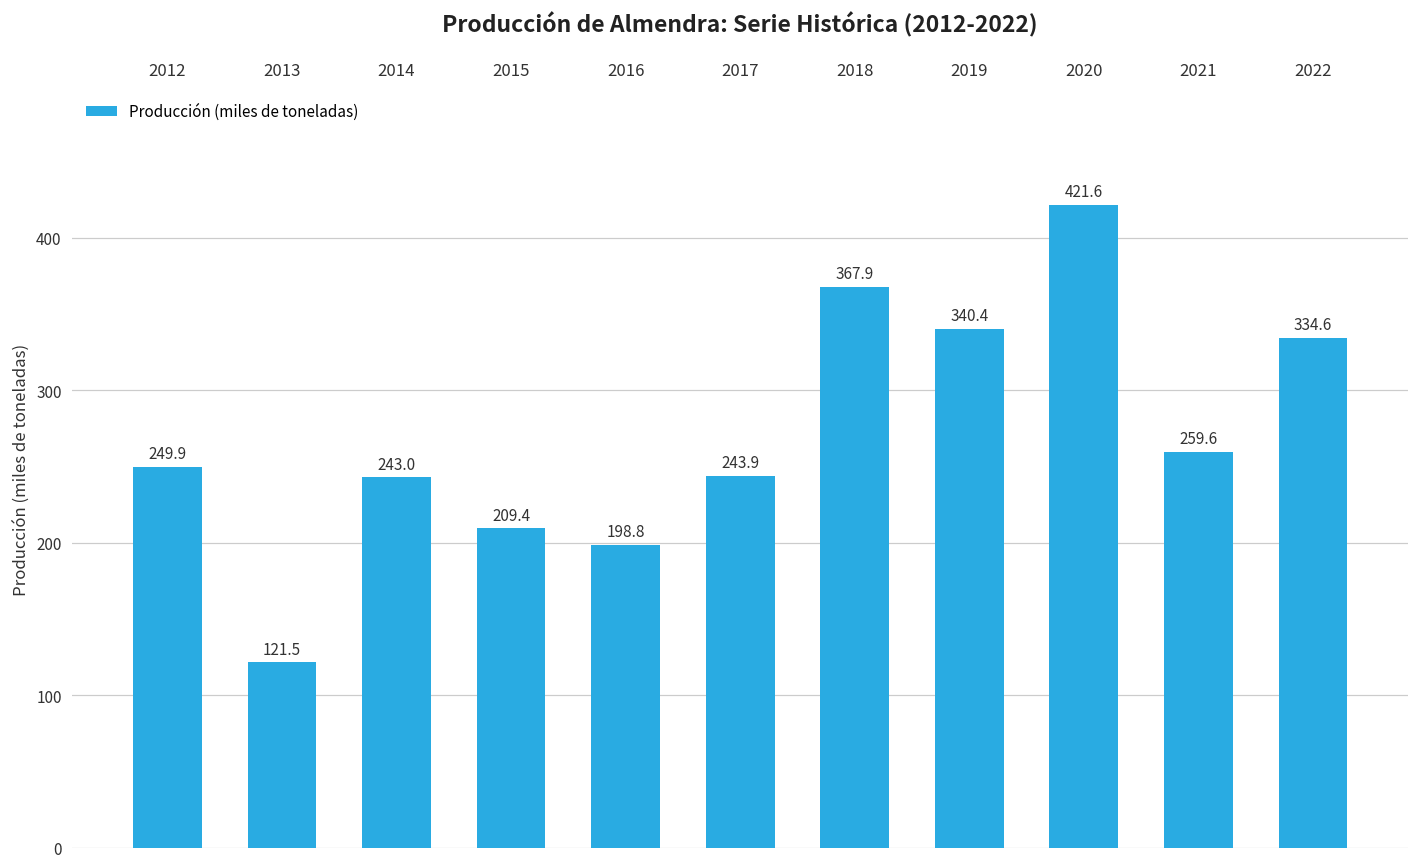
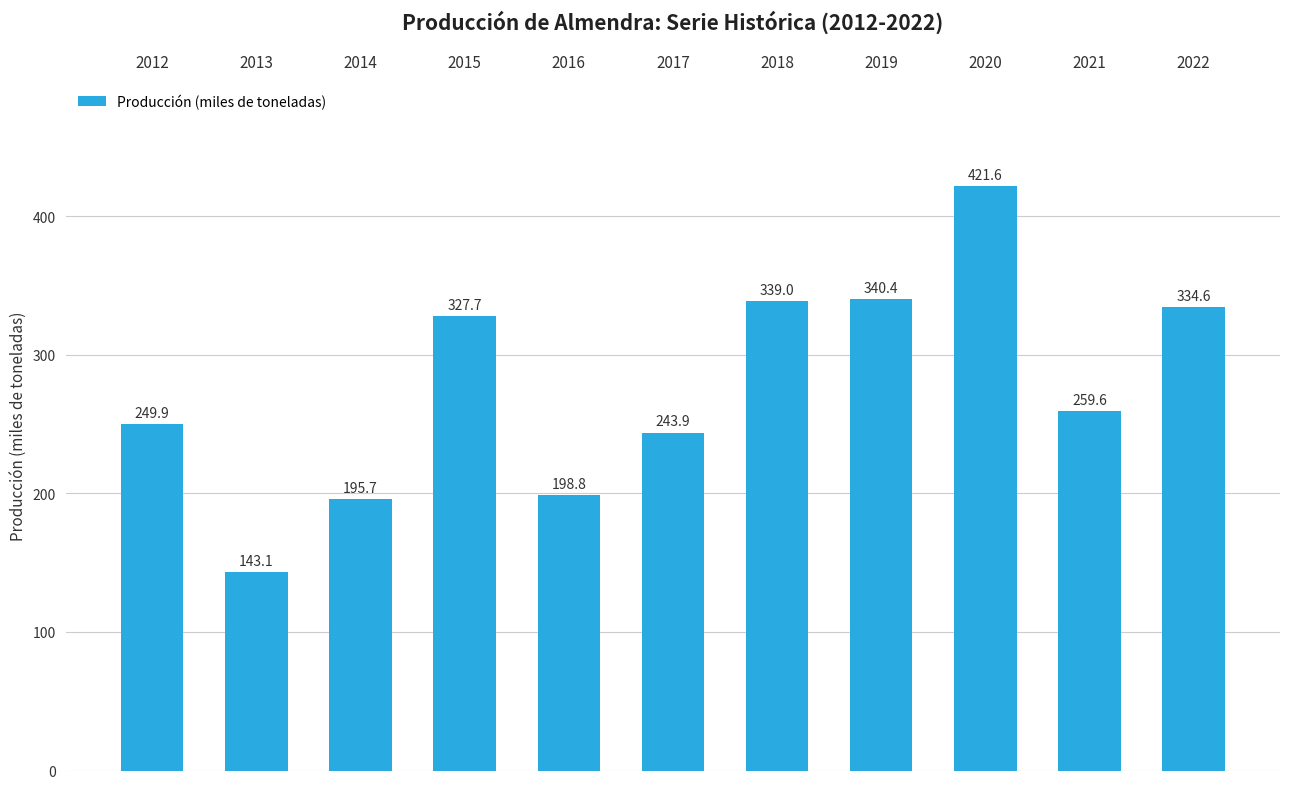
2013: 121.5 -> 143.1
2014: 243.0 -> 195.7
2015: 209.4 -> 327.7
2018: 367.9 -> 339.0
